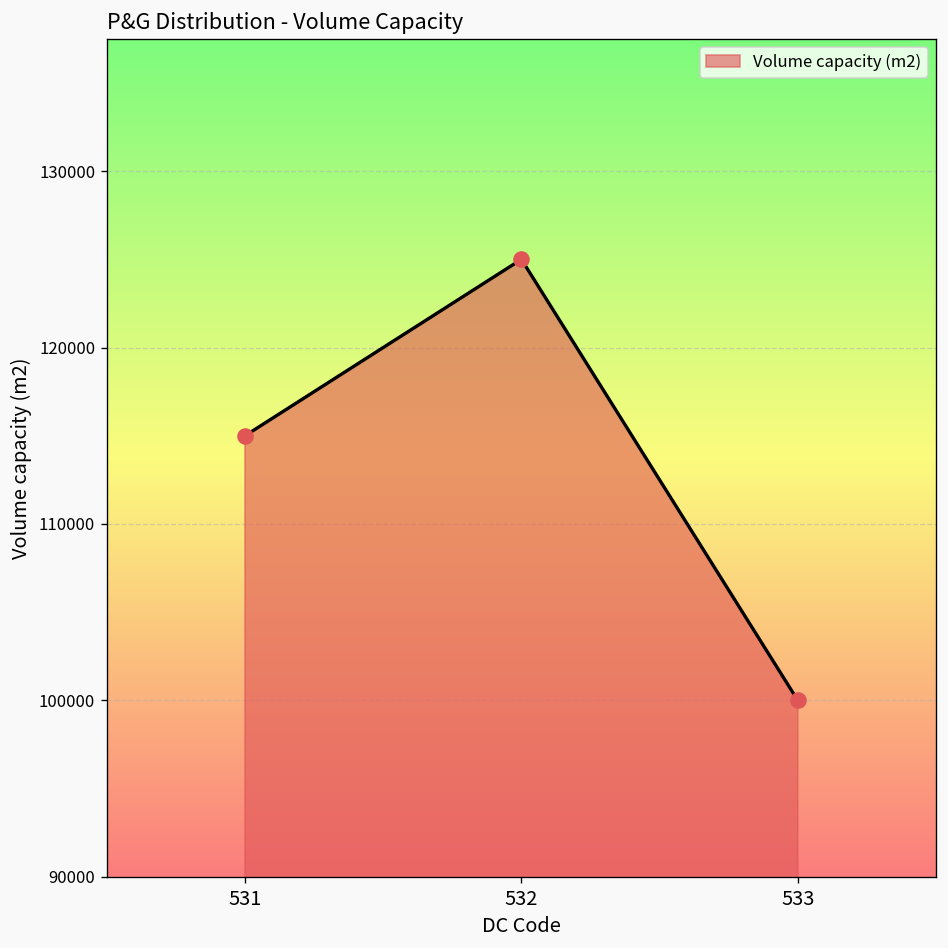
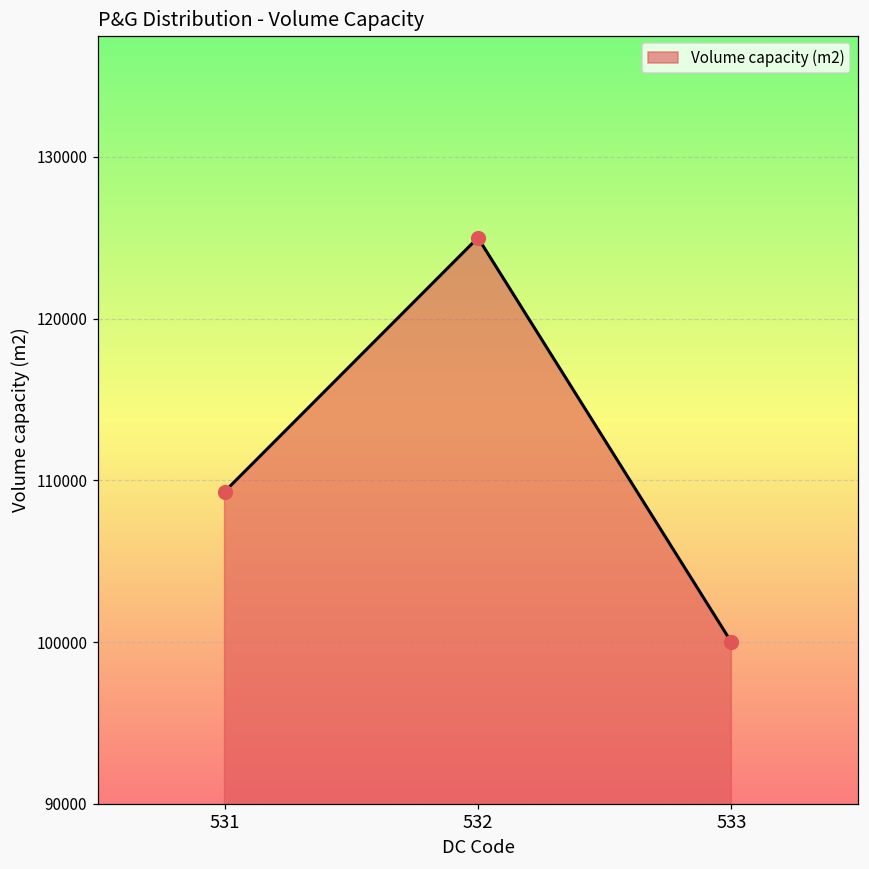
531: 115000 -> 109300
